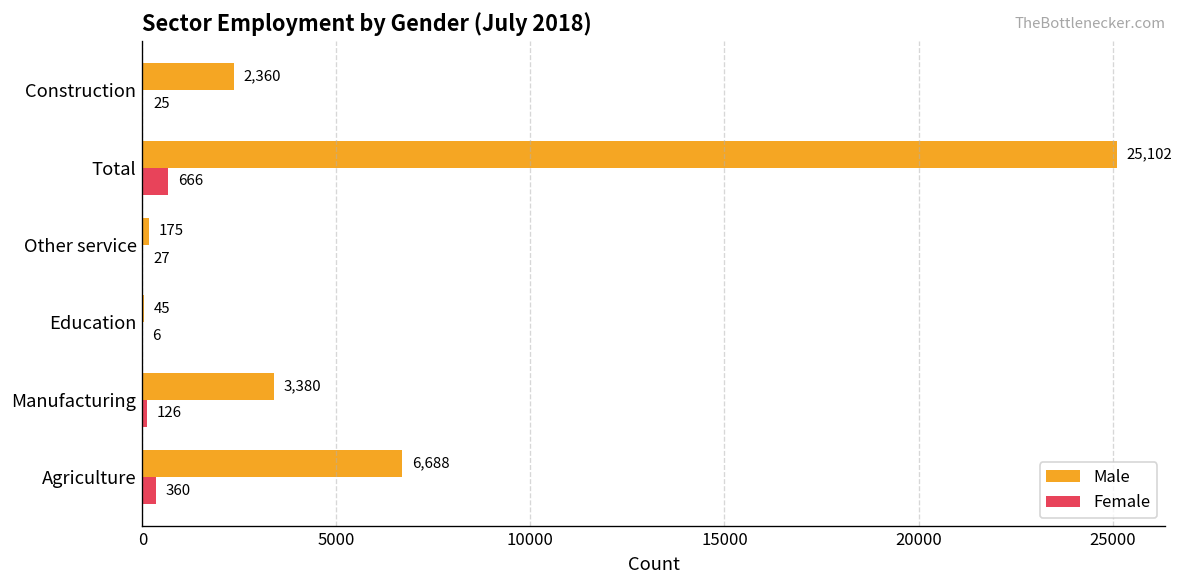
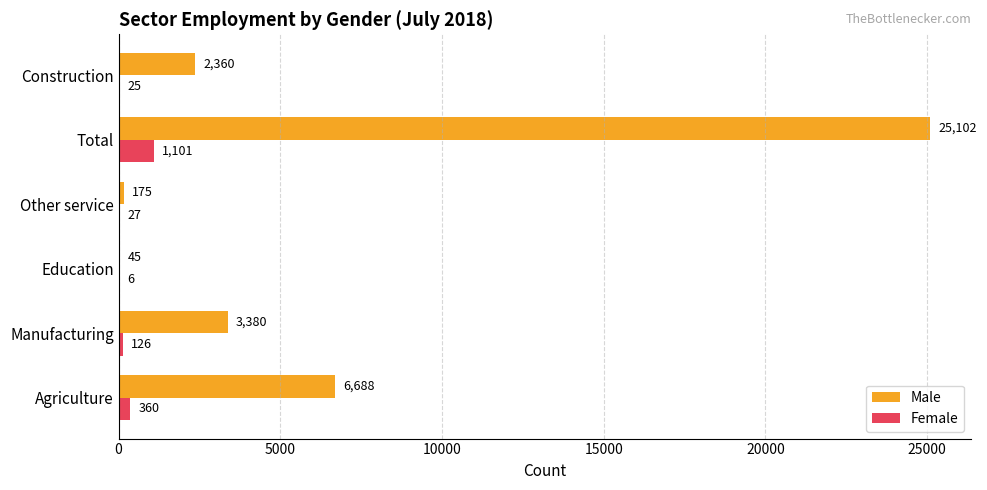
Female, Total: 666 -> 1,101
